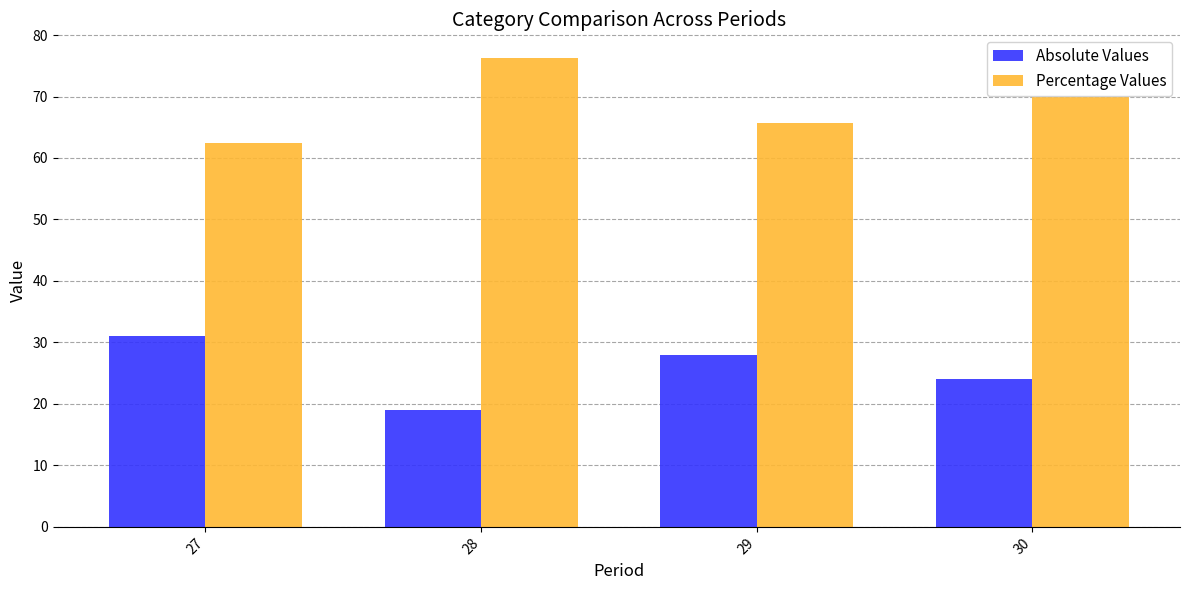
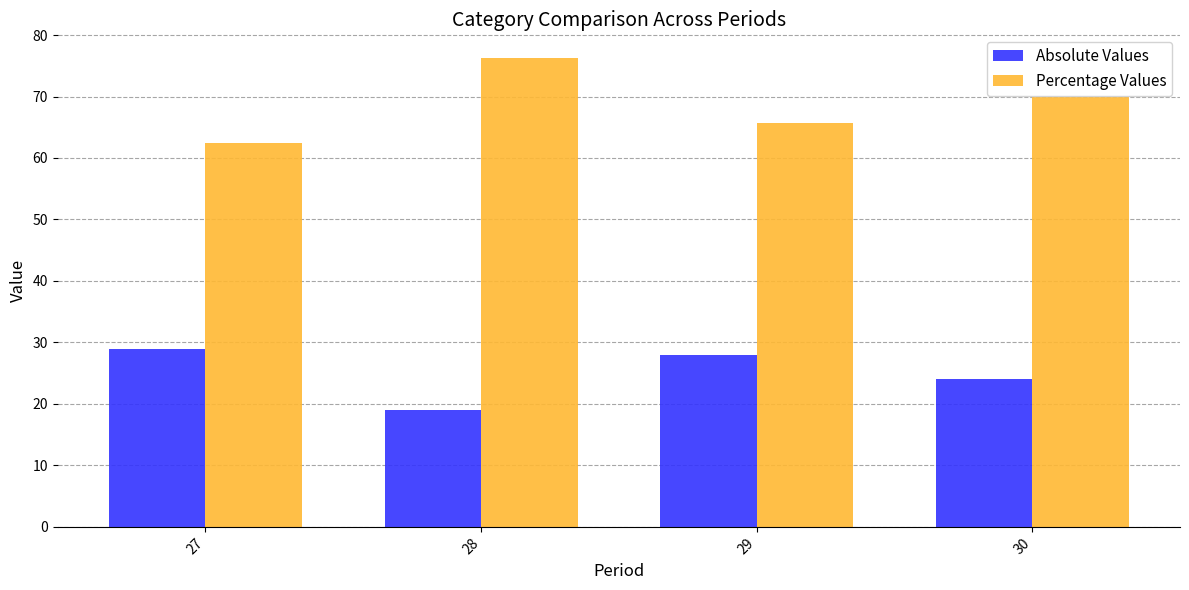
Absolute Values, 27: 31 -> 29
